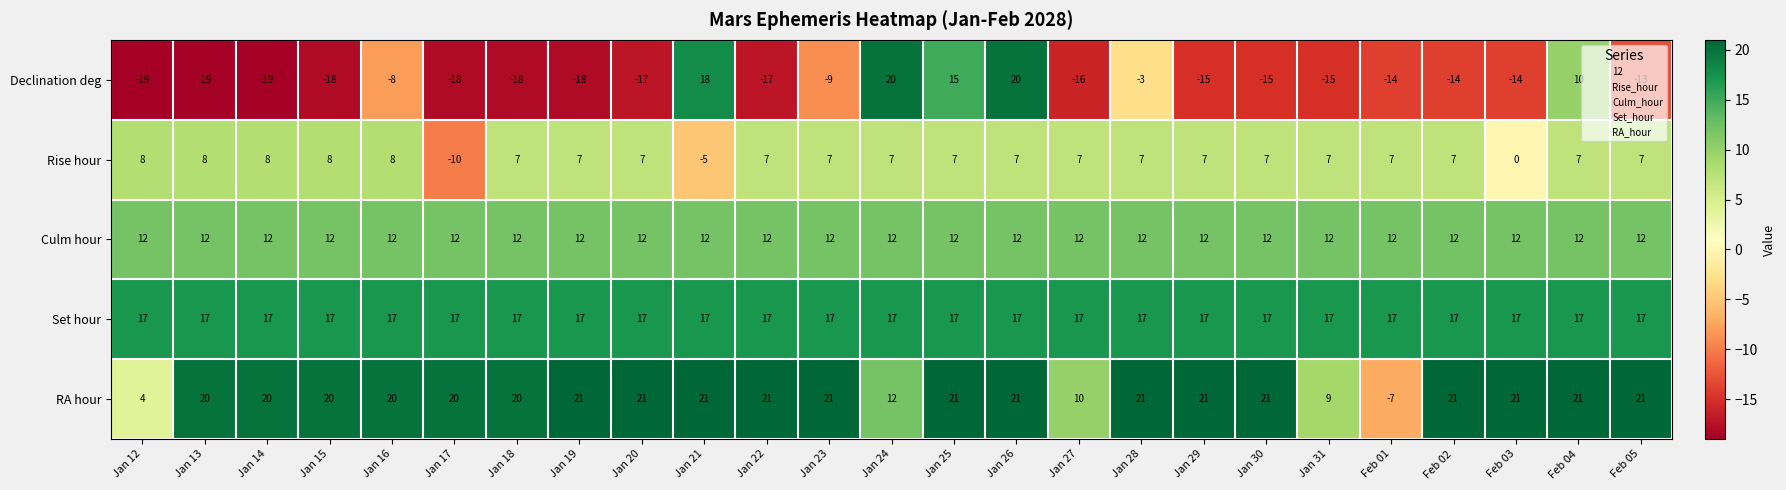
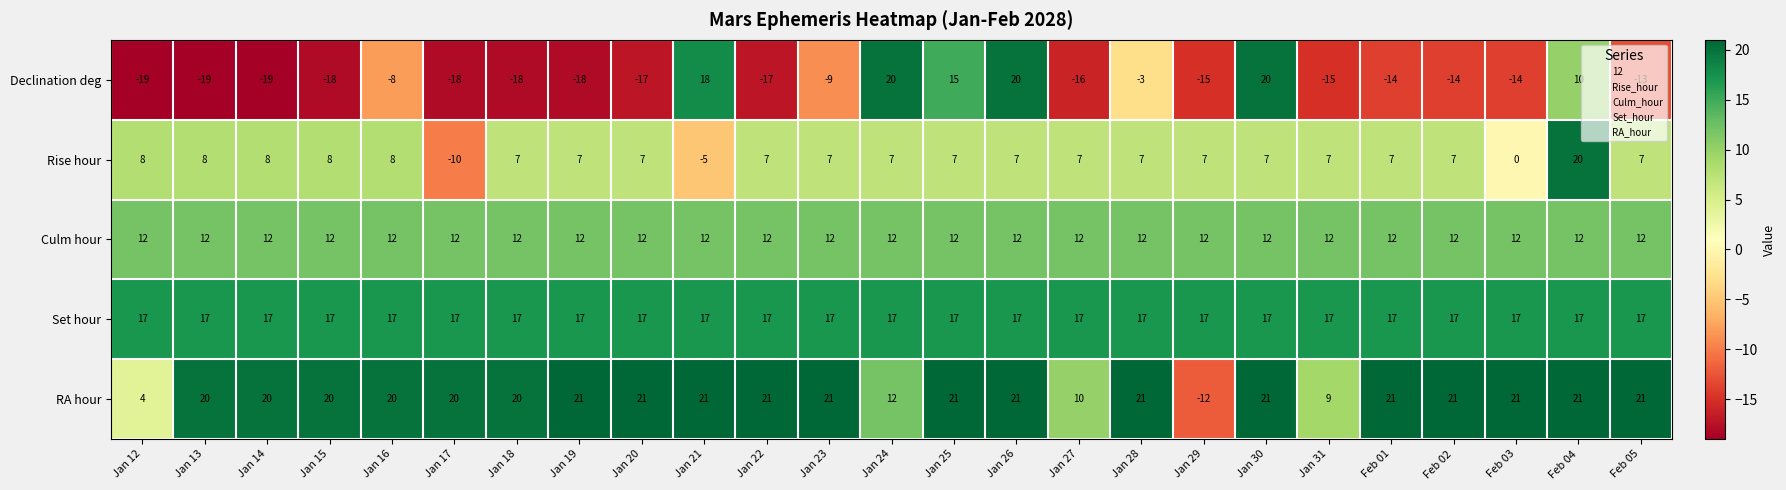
Declination deg, Jan 30: -15 -> 20
Rise hour, Feb 04: 7 -> 20
RA hour, Jan 29: 21 -> -12
RA hour, Feb 01: -7 -> 21
